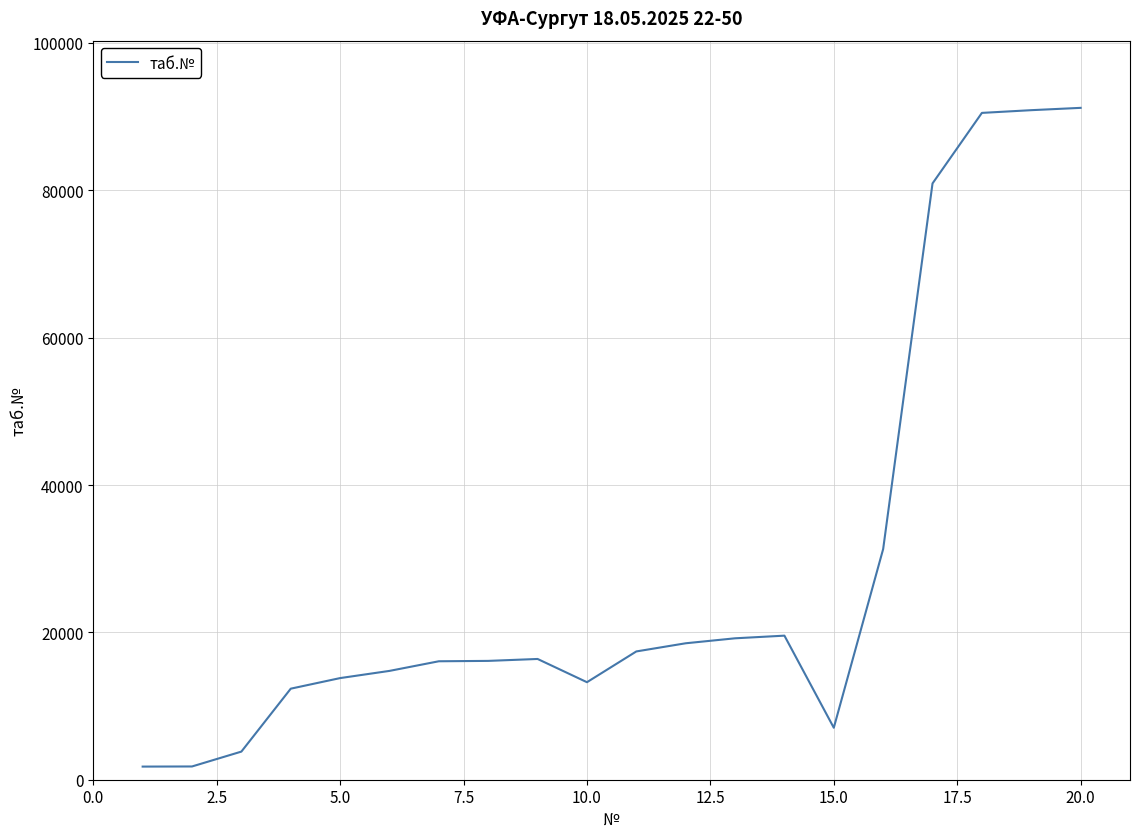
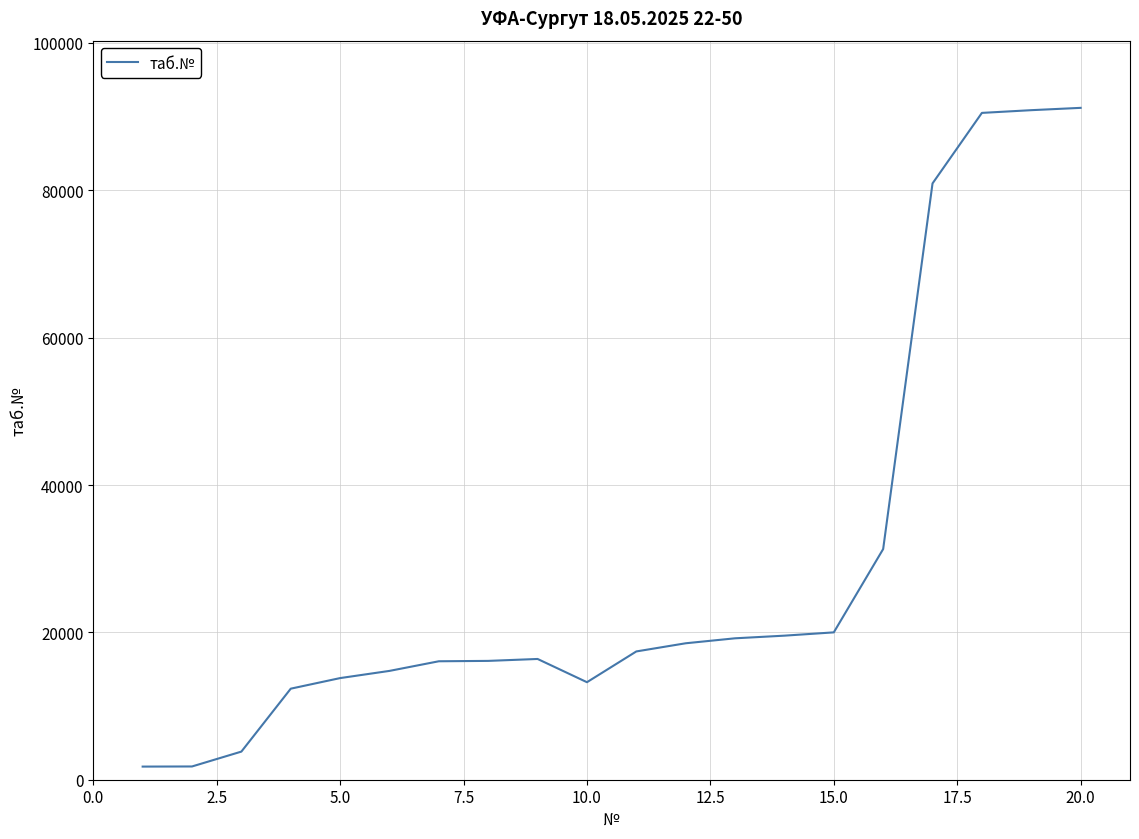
15.0: 7000 -> 20000
